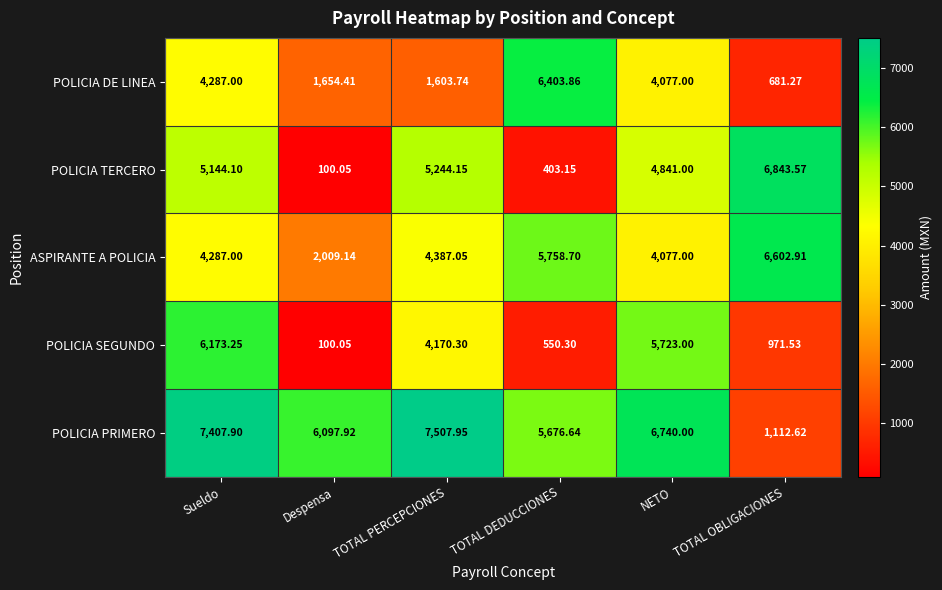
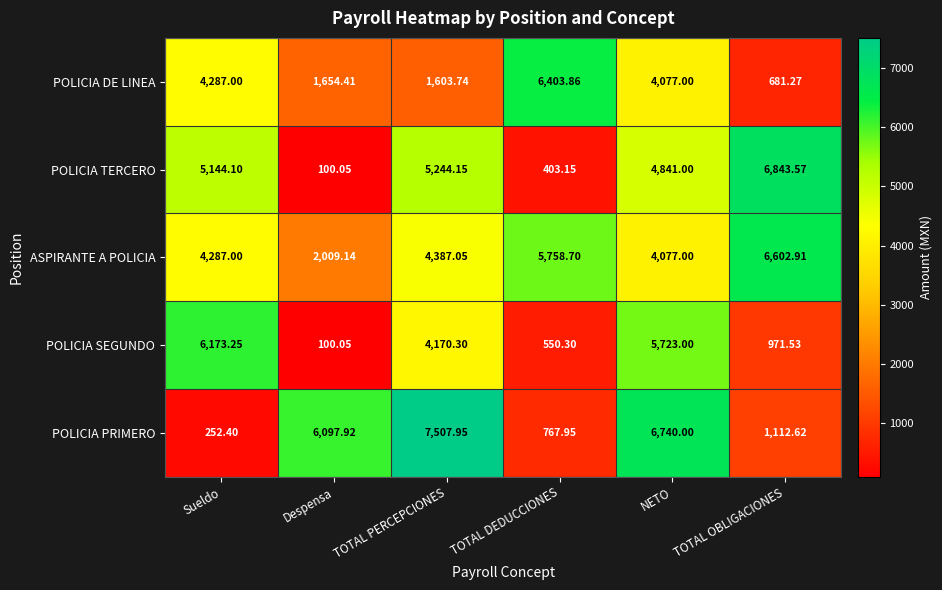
POLICIA PRIMERO, Sueldo: 7,407.90 -> 252.40
POLICIA PRIMERO, TOTAL DEDUCCIONES: 5,676.64 -> 767.95
